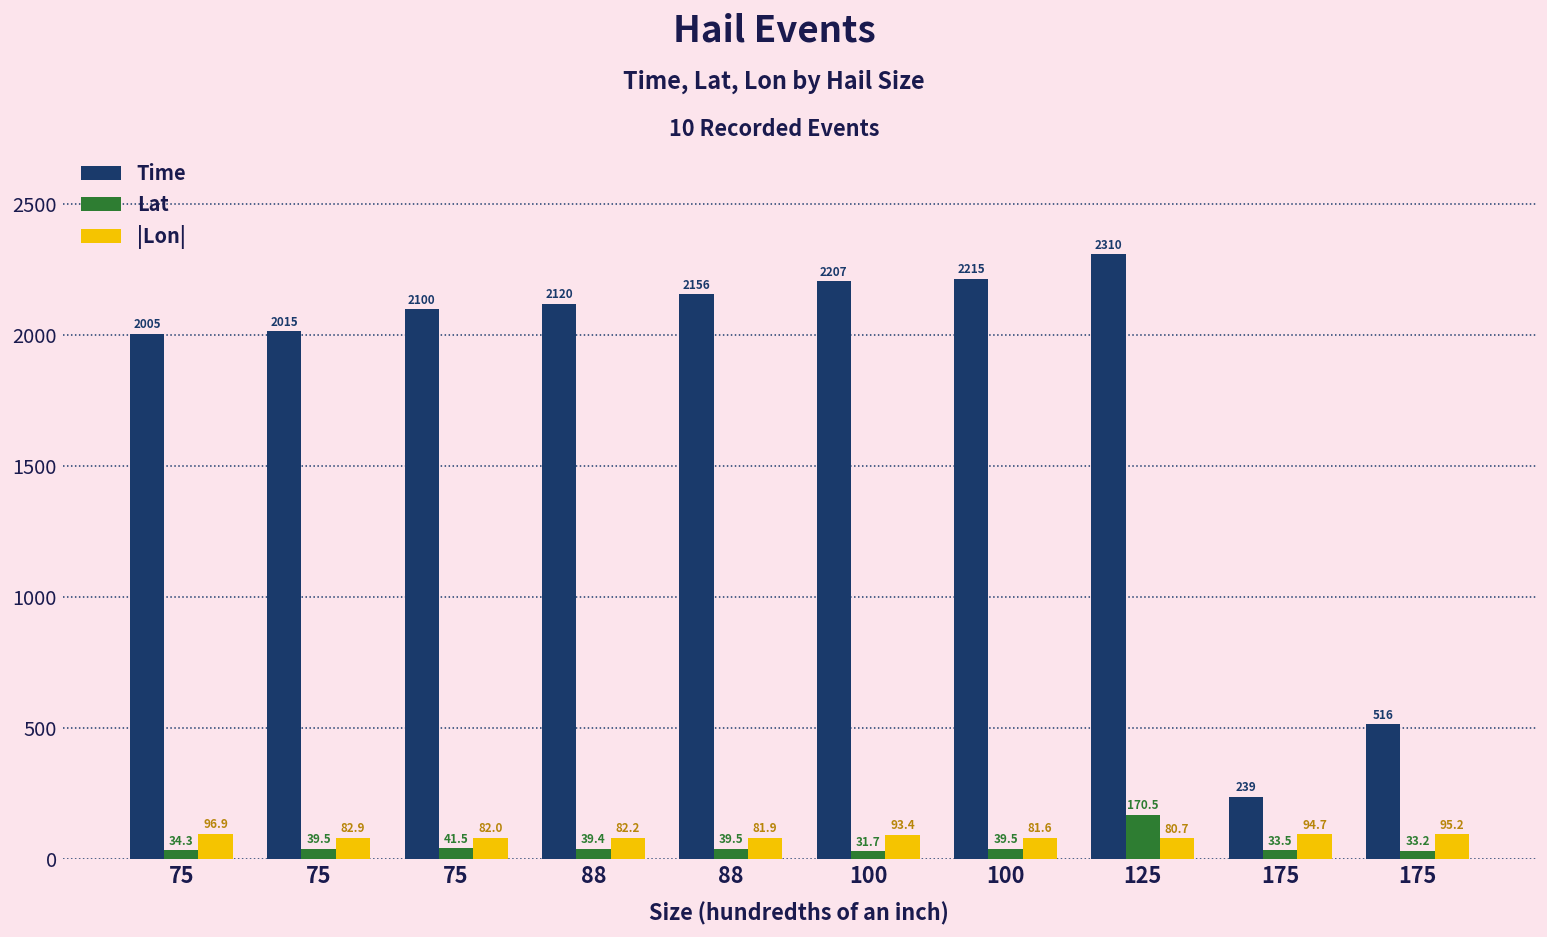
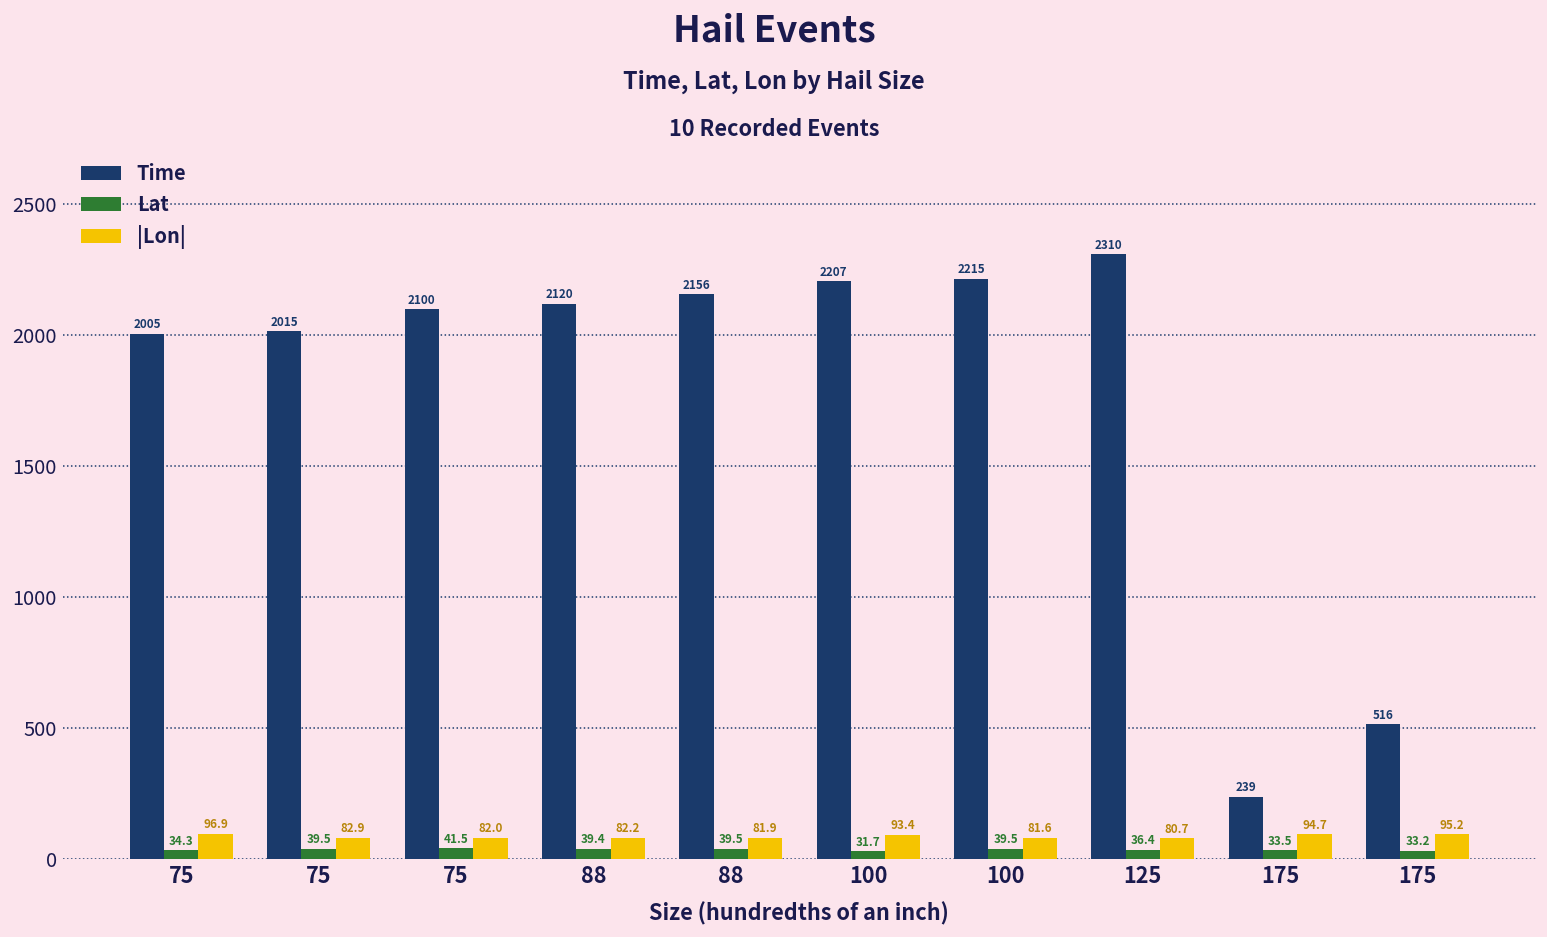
Lat, 125: 170.5 -> 36.4
